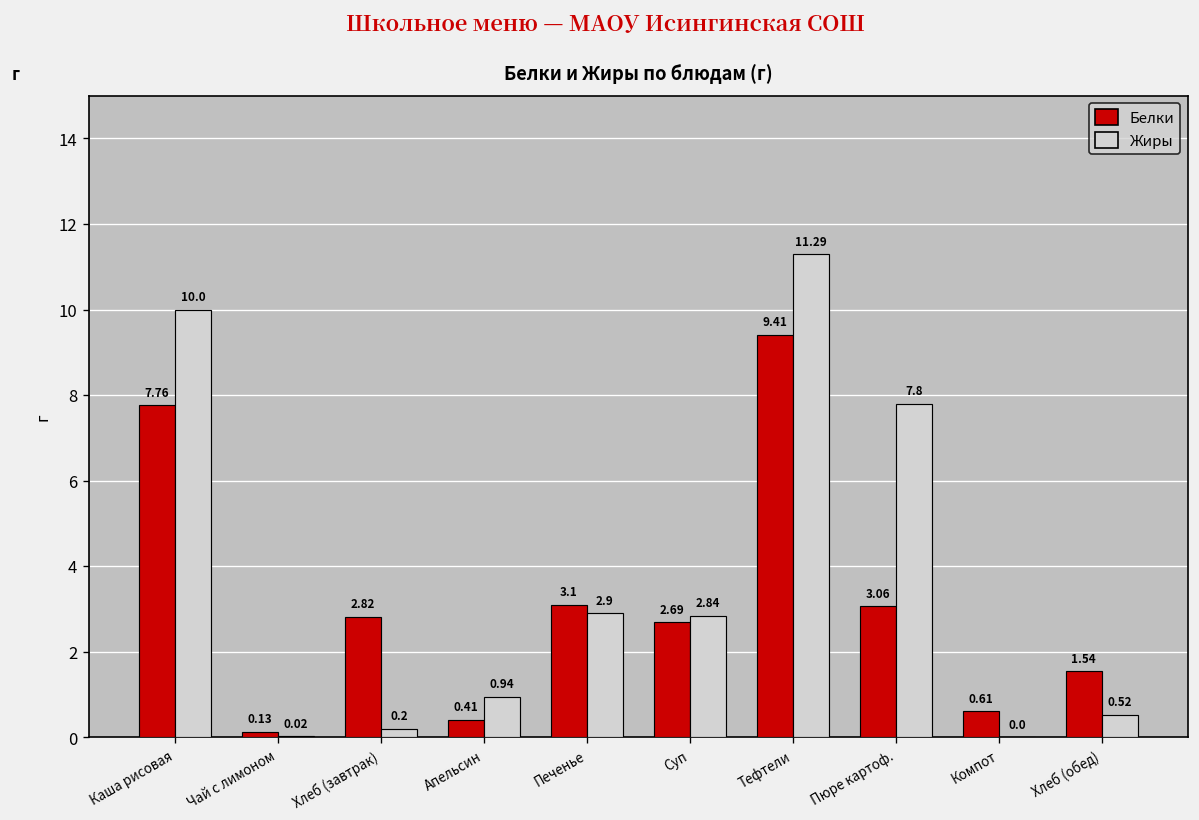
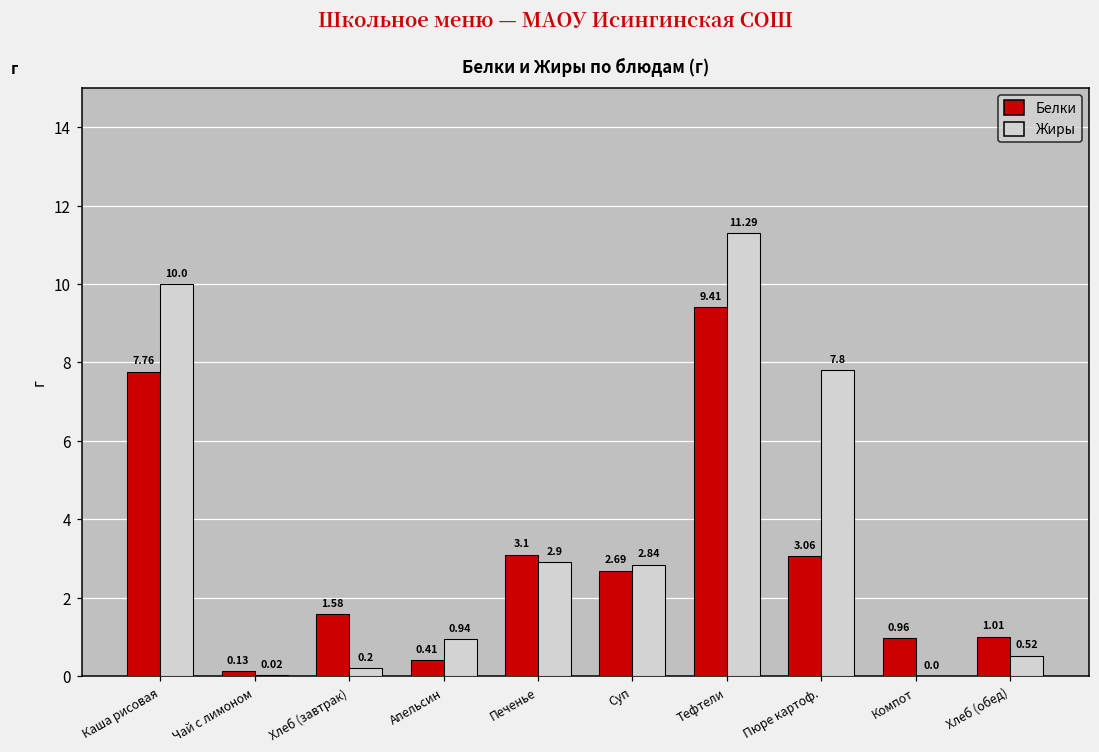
Белки, Хлеб (завтрак): 2.82 -> 1.58
Белки, Компот: 0.61 -> 0.96
Белки, Хлеб (обед): 1.54 -> 1.01
